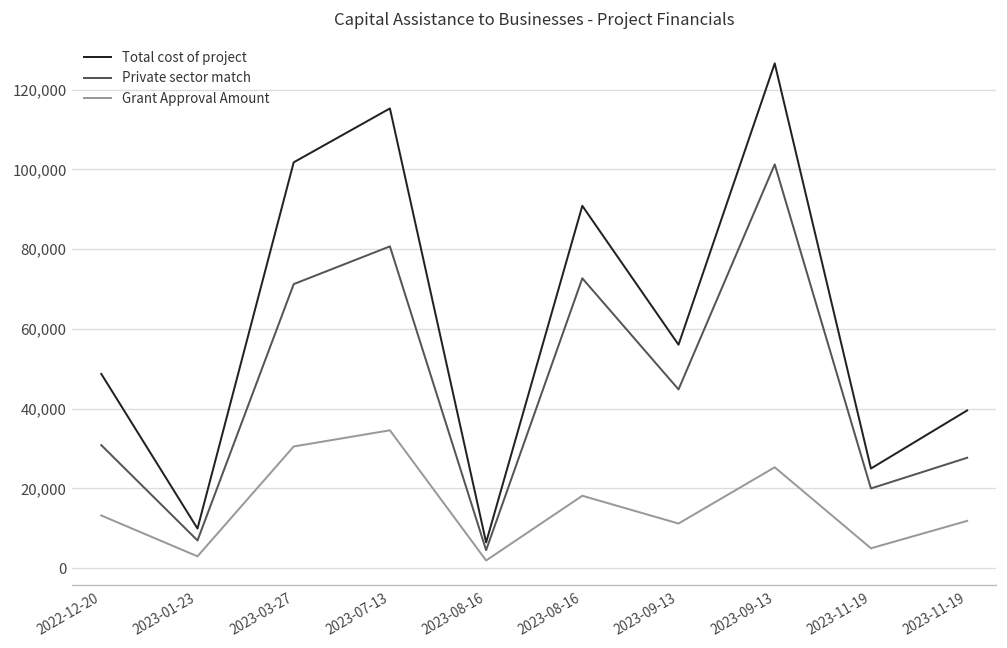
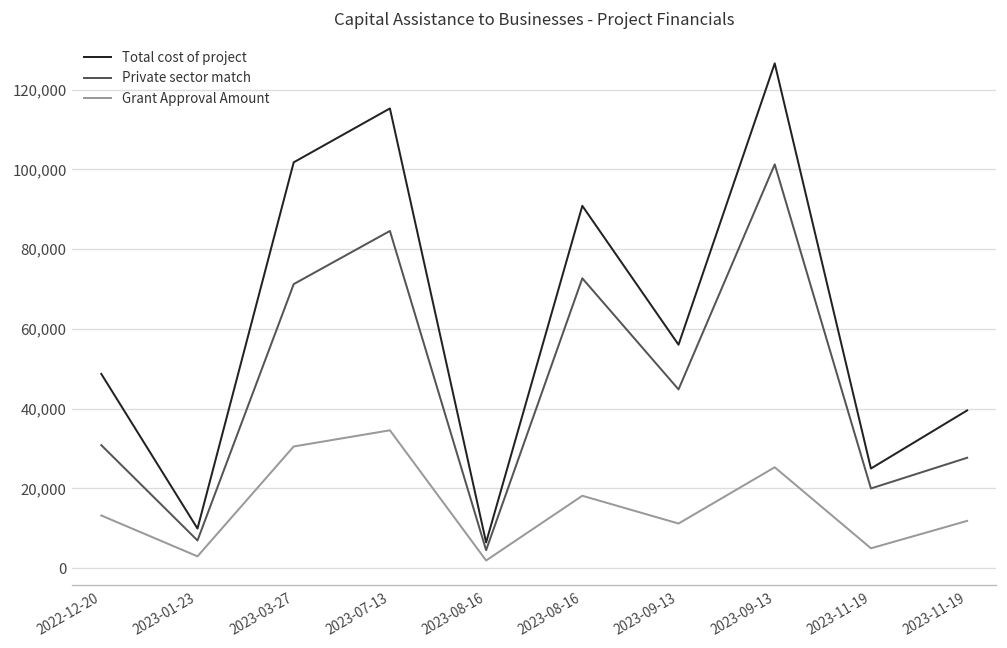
Private sector match, 2023-07-13: 81,000 -> 85,000
